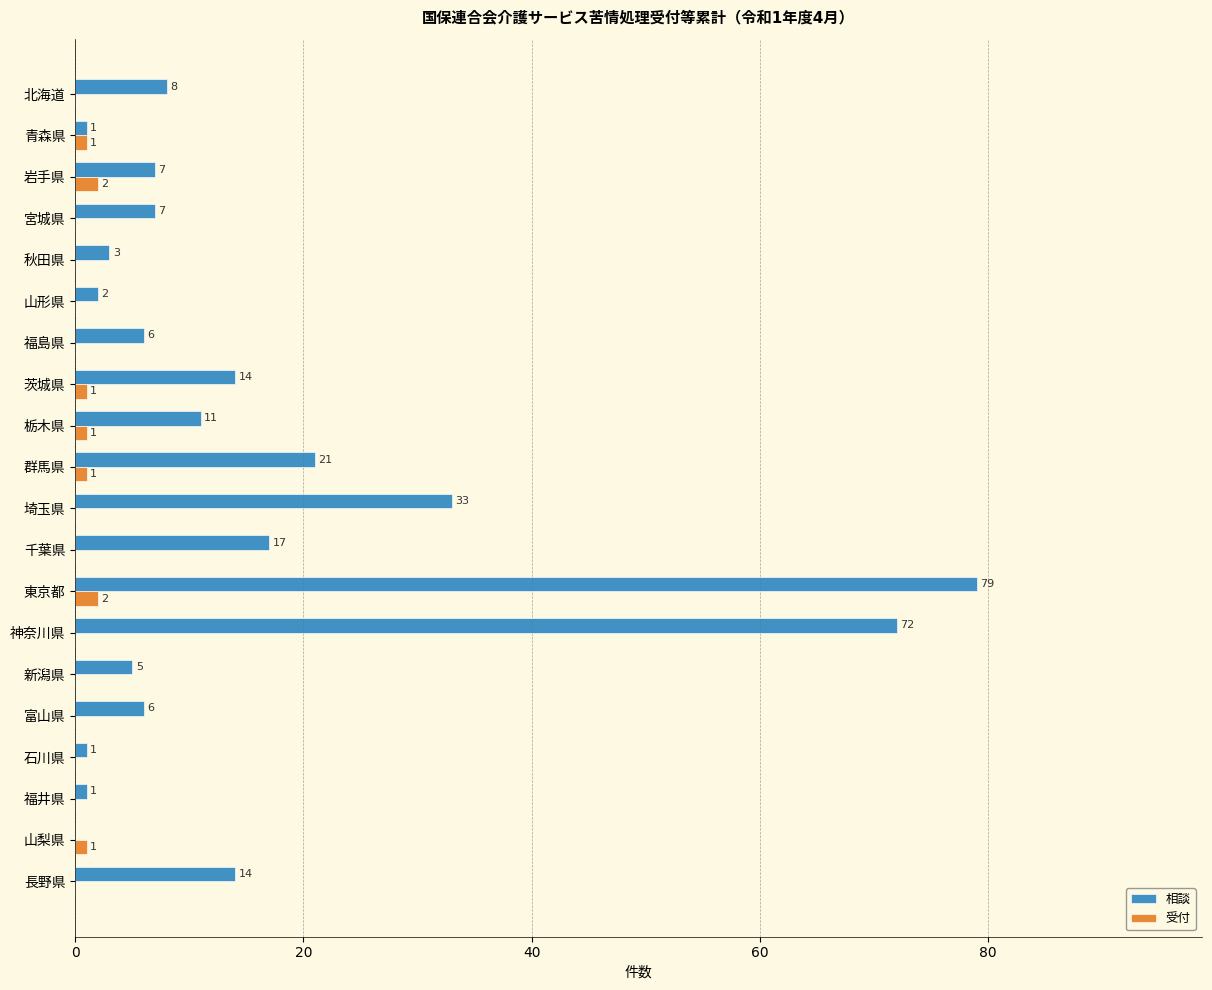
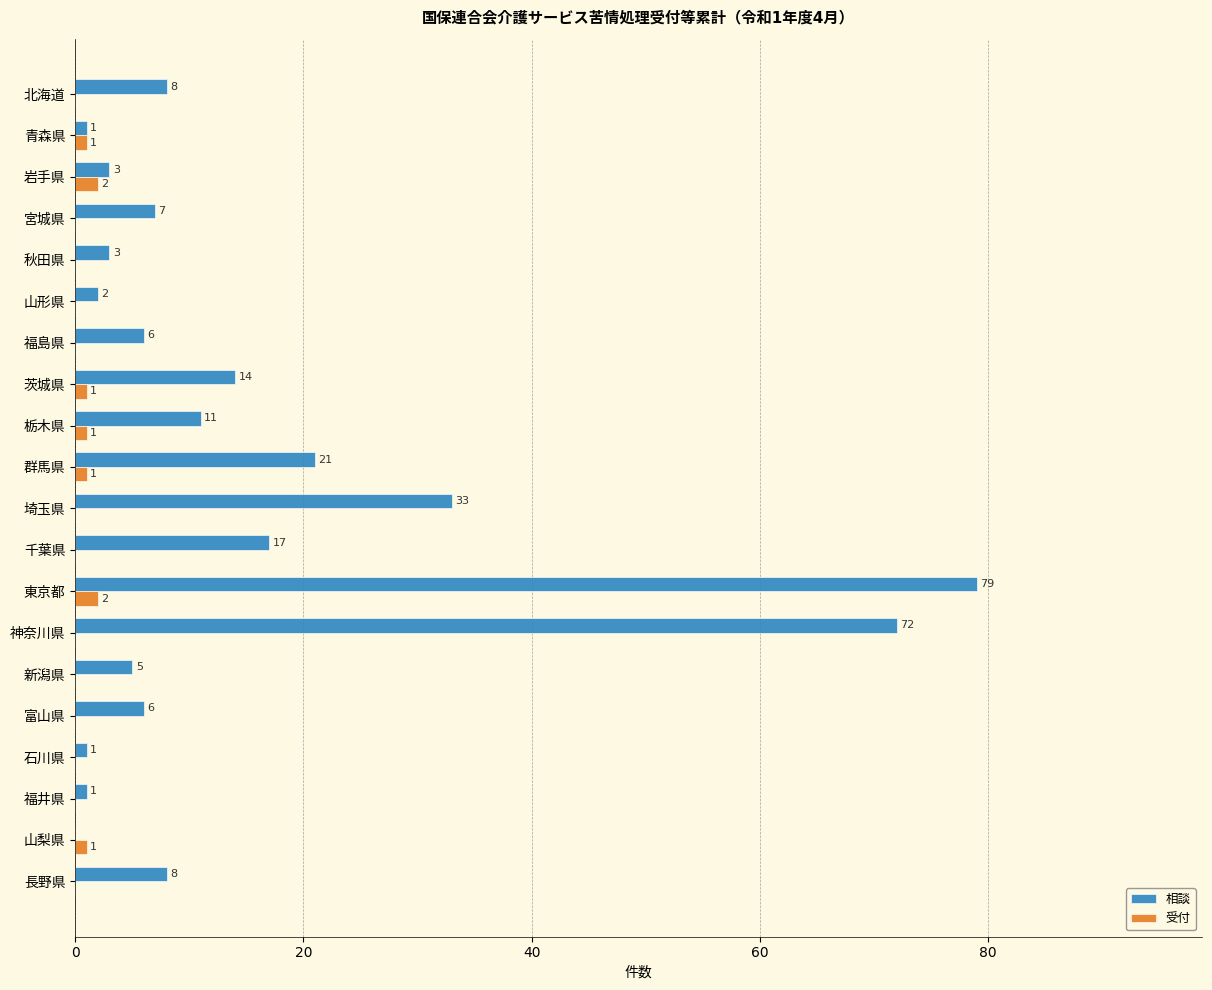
相談, 岩手県: 7 -> 3
相談, 長野県: 14 -> 8
